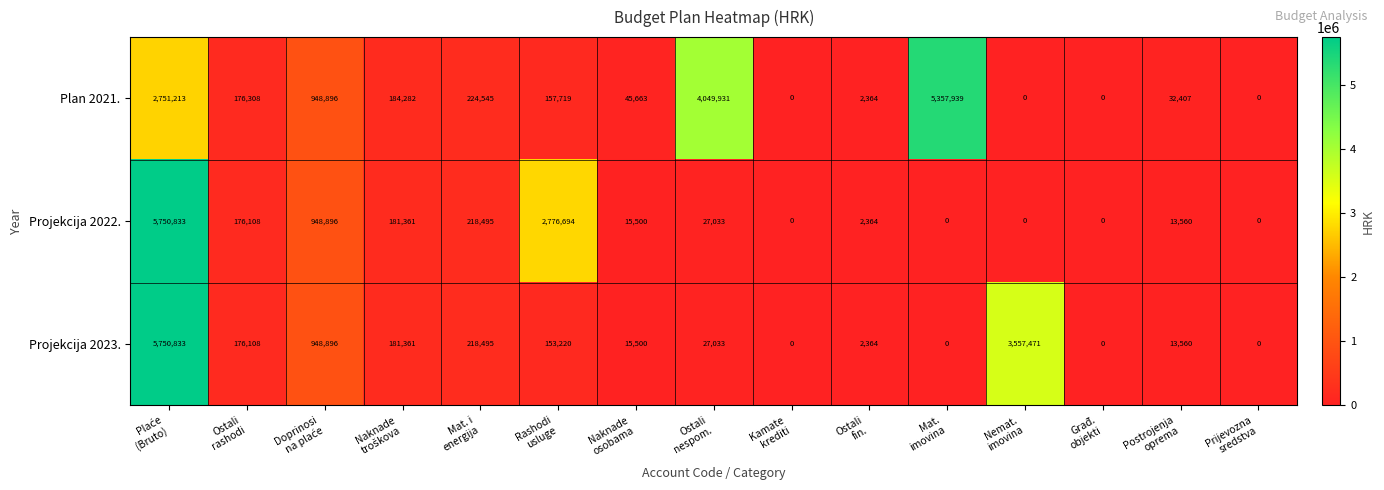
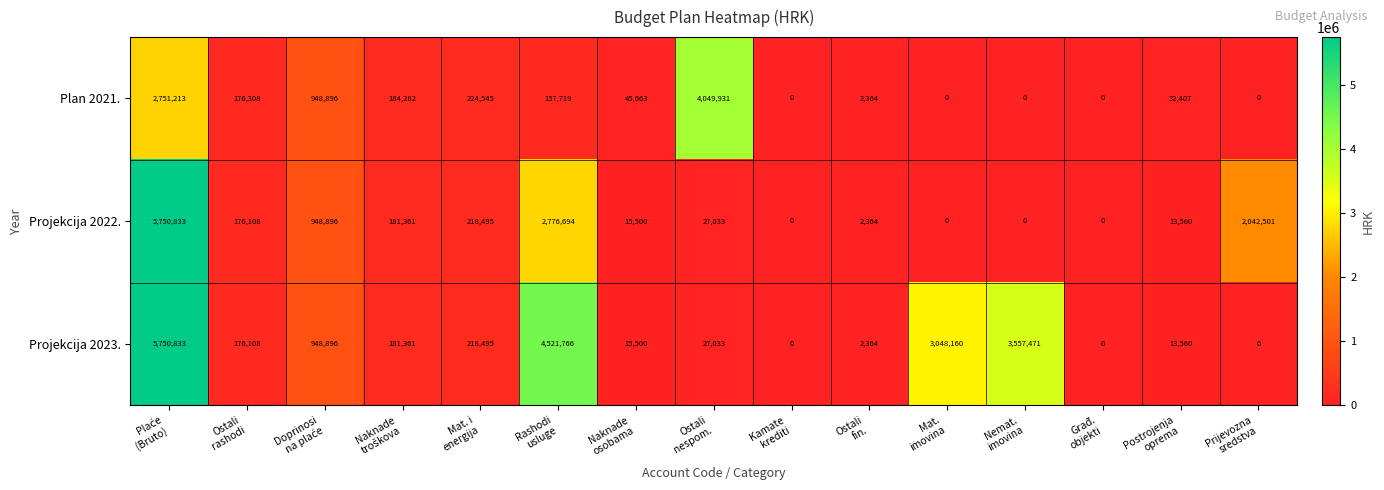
Plan 2021., Mat. imovina: 5,357,939 -> 0
Projekcija 2022., Prijevozna sredstva: 0 -> 2,042,501
Projekcija 2023., Rashodi usluge: 153,220 -> 4,521,766
Projekcija 2023., Mat. imovina: 0 -> 3,048,160
